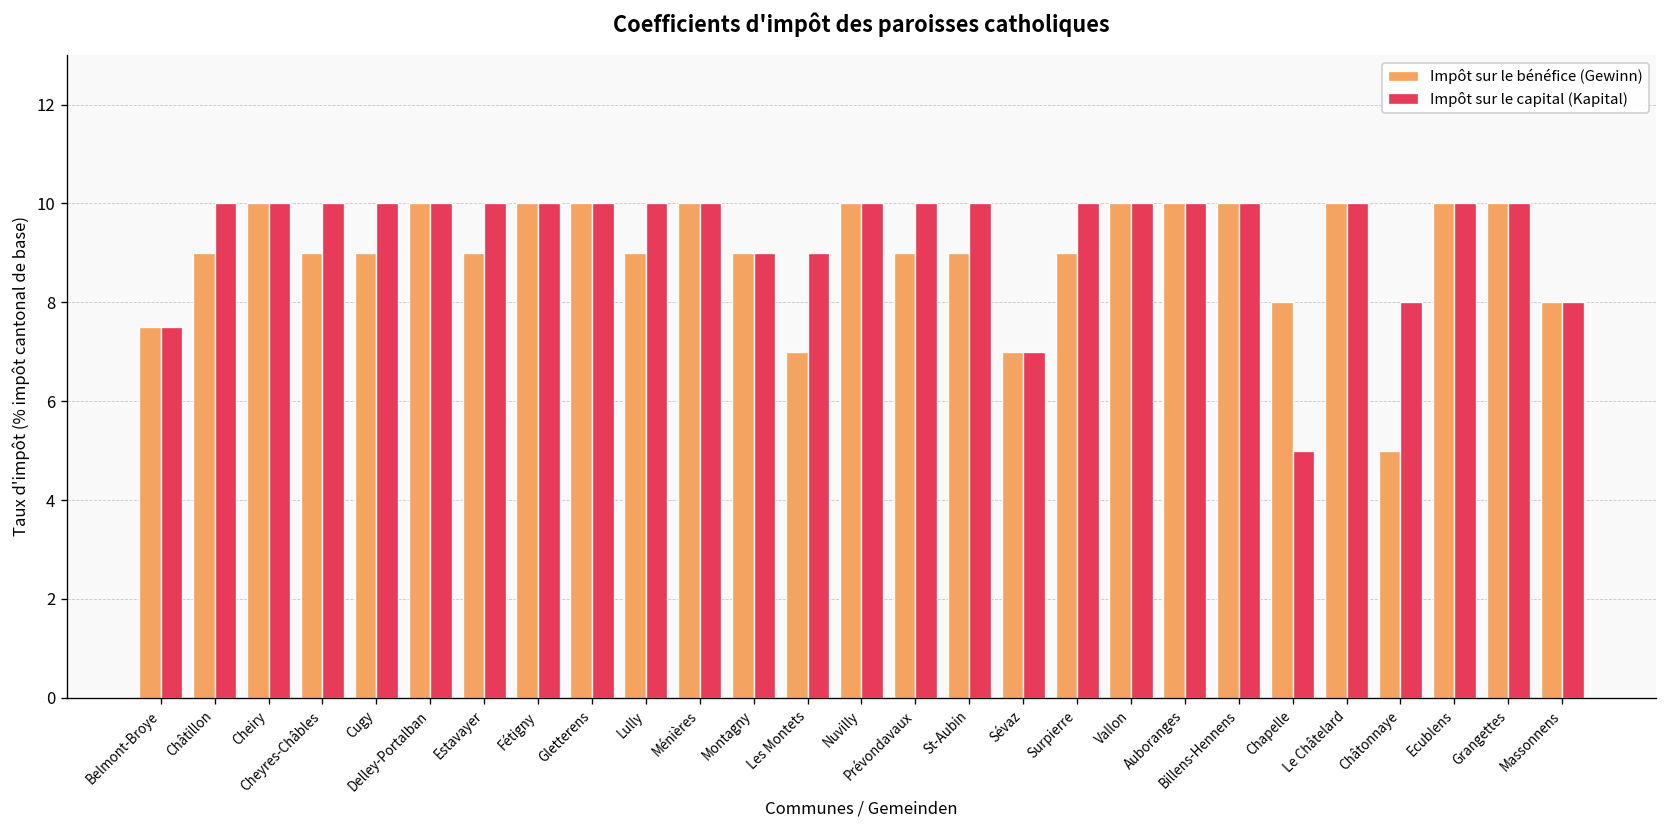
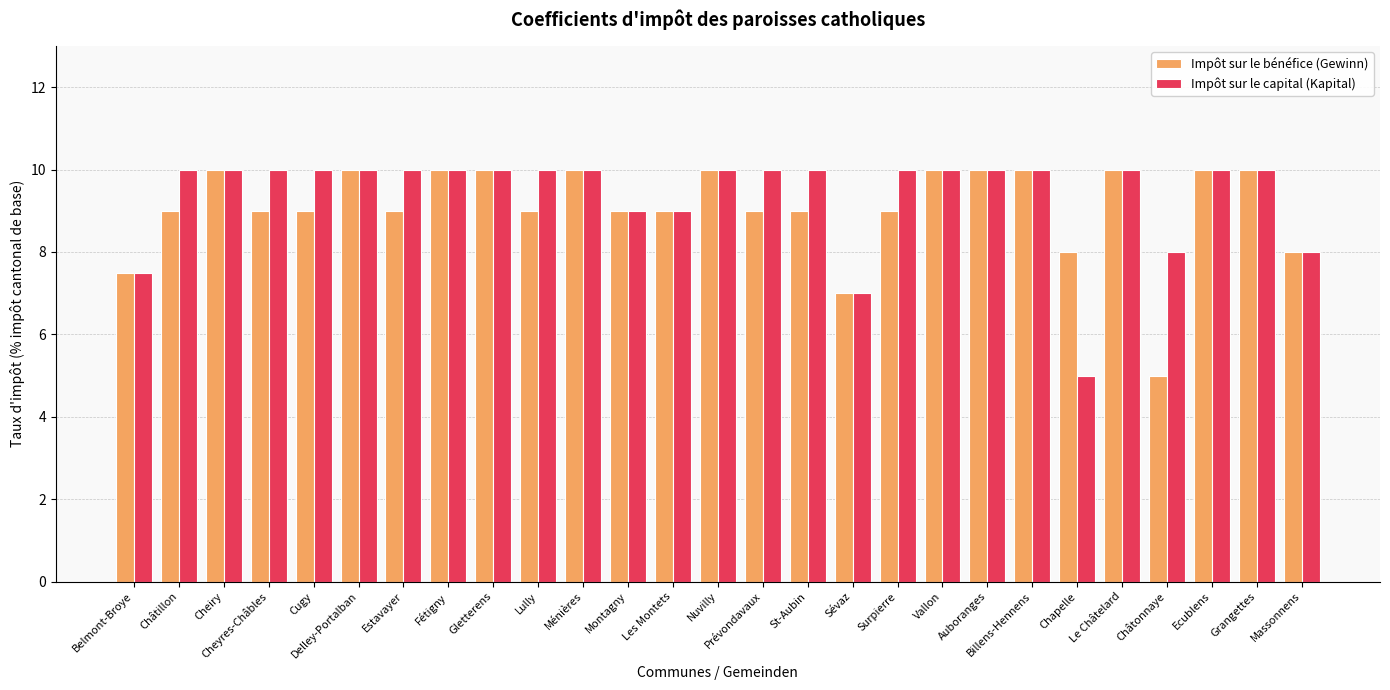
Impôt sur le bénéfice (Gewinn), Les Montets: 7 -> 9
